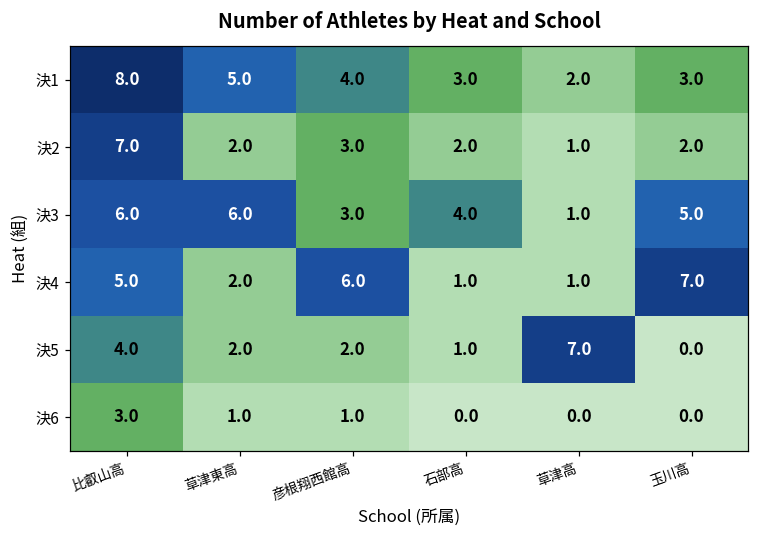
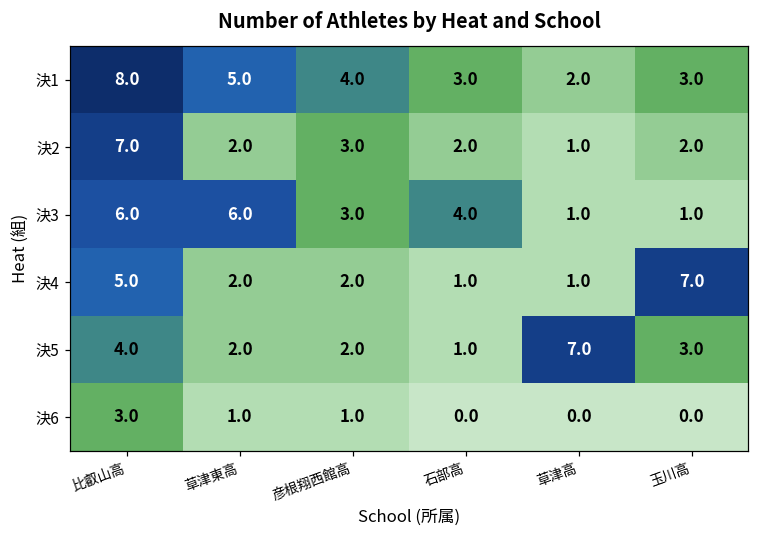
決3, 玉川高: 5.0 -> 1.0
決4, 彦根翔西館高: 6.0 -> 2.0
決5, 玉川高: 0.0 -> 3.0
